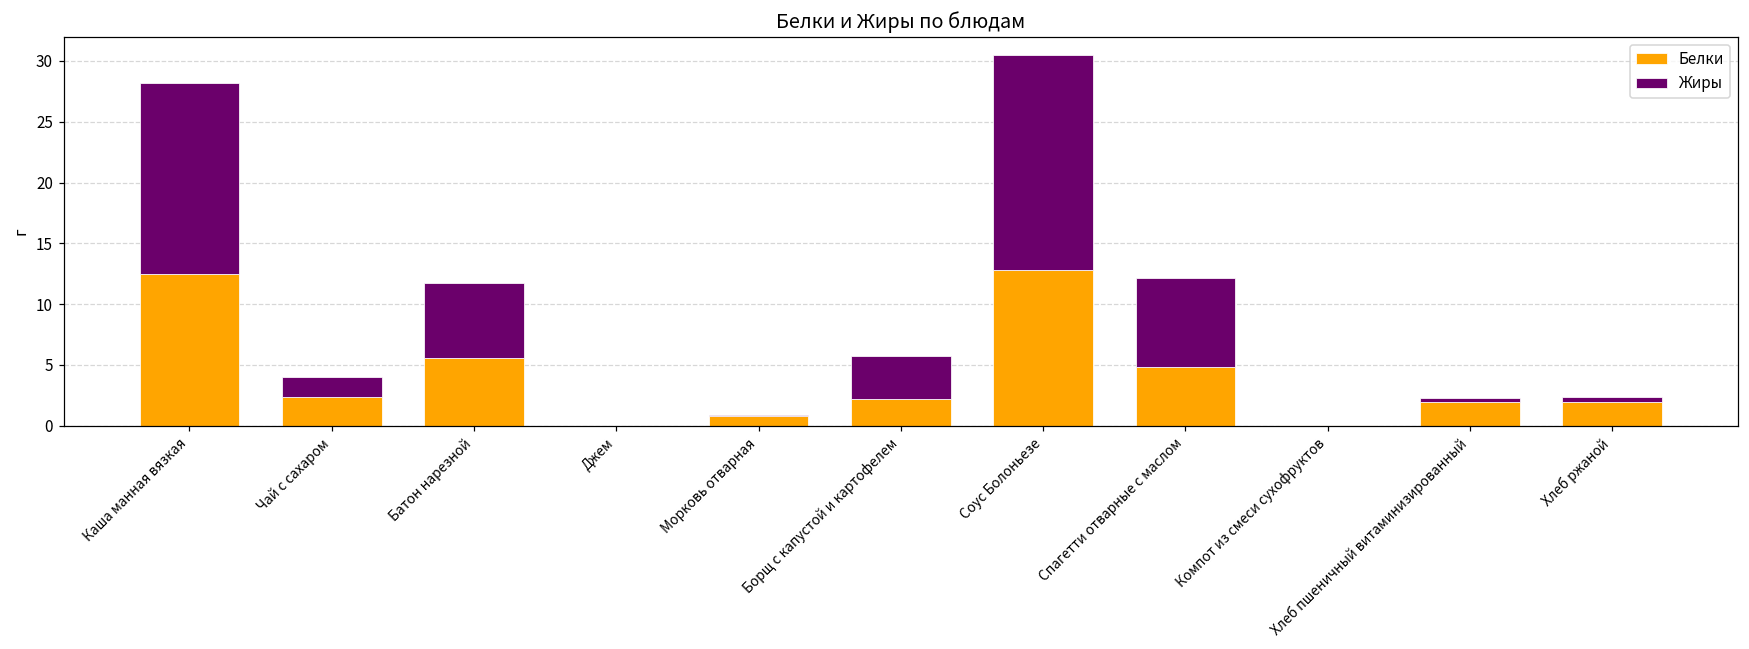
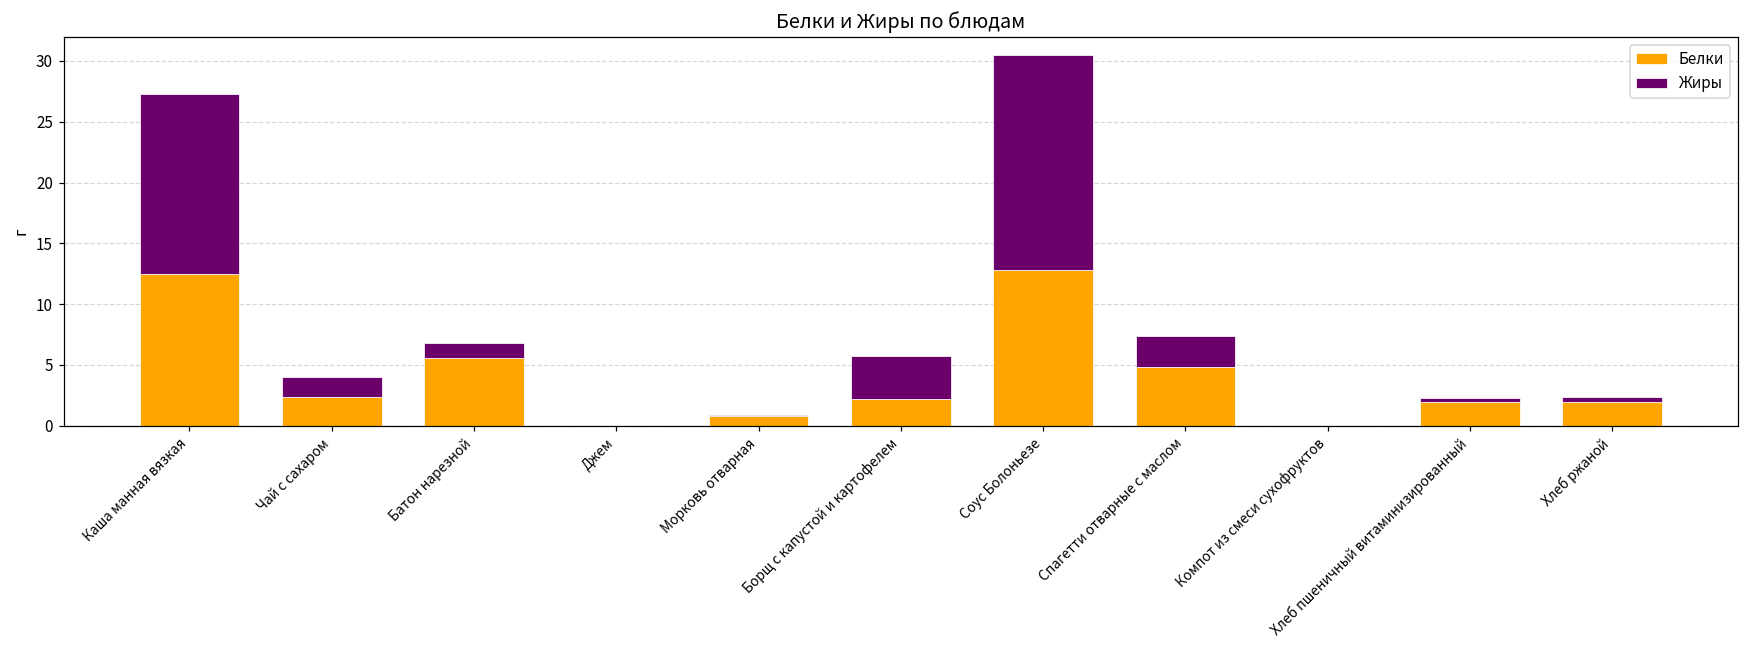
Жиры, Каша манная вязкая: 15.7 -> 14.8
Жиры, Батон нарезной: 6.2 -> 1.3
Жиры, Спагетти отварные с маслом: 7.3 -> 2.5
